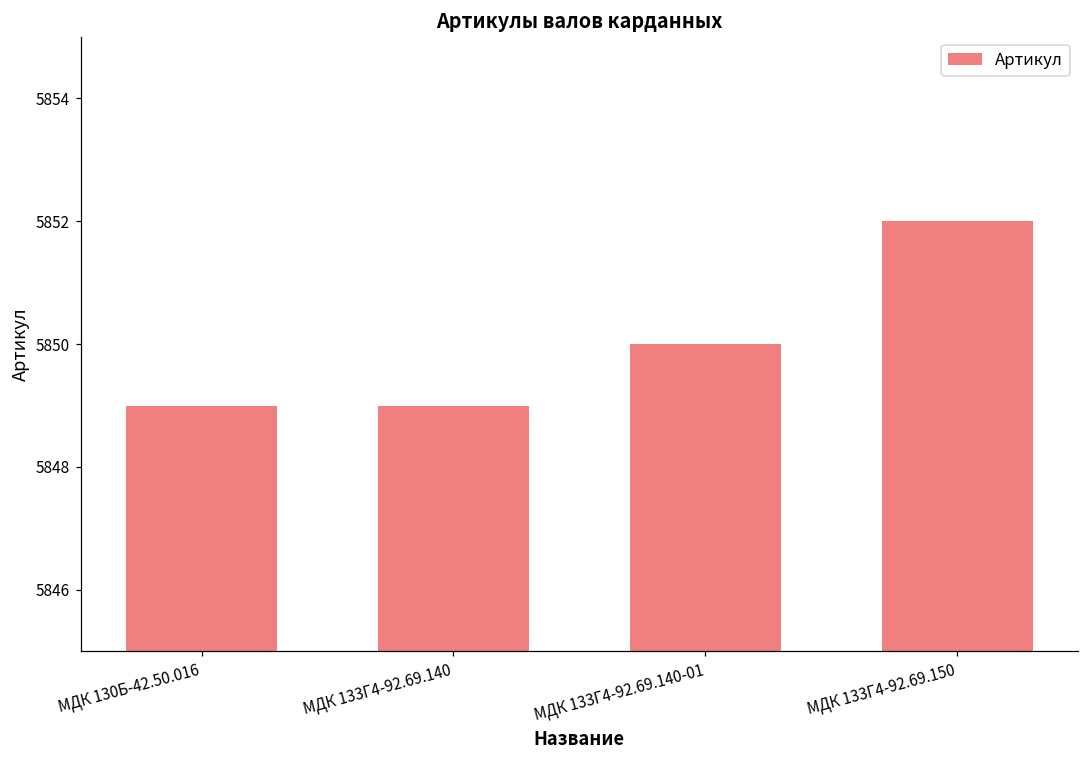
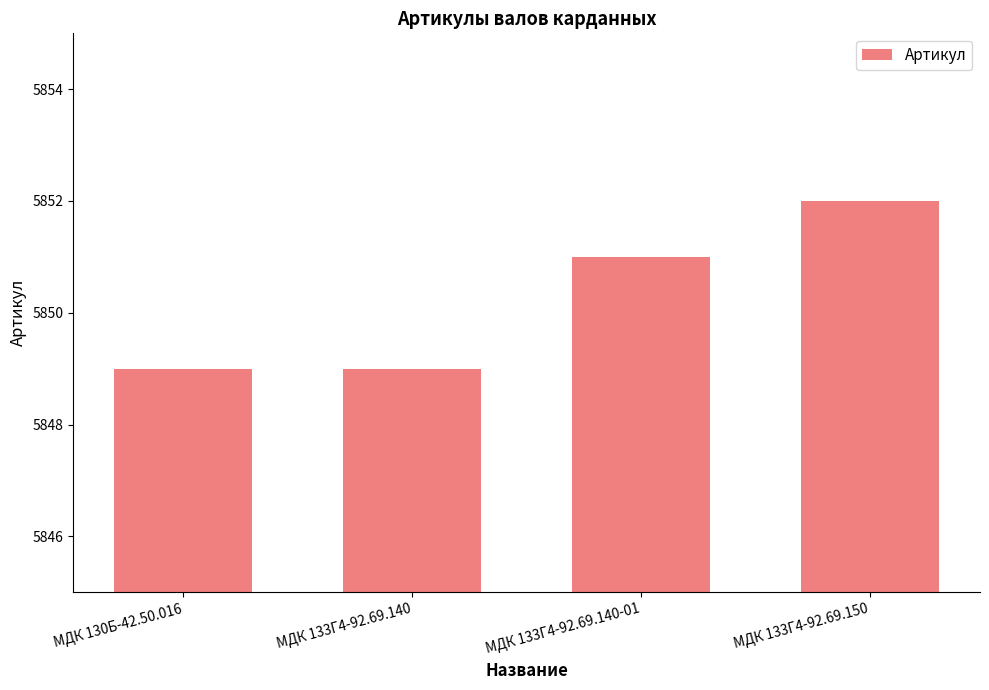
МДК 133Г4-92.69.140-01: 5850 -> 5851
